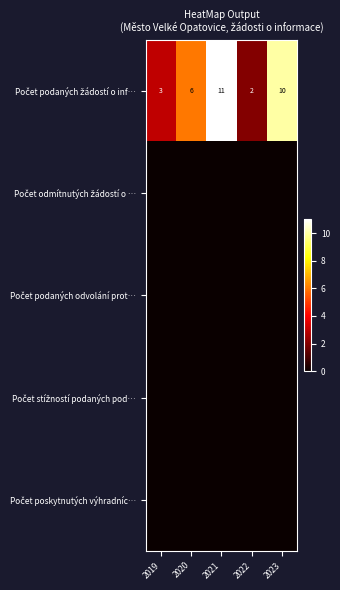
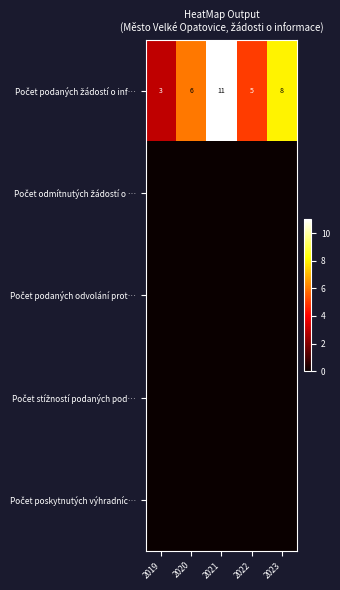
Počet podaných žádostí o inf…, 2022: 2 -> 5
Počet podaných žádostí o inf…, 2023: 10 -> 8
